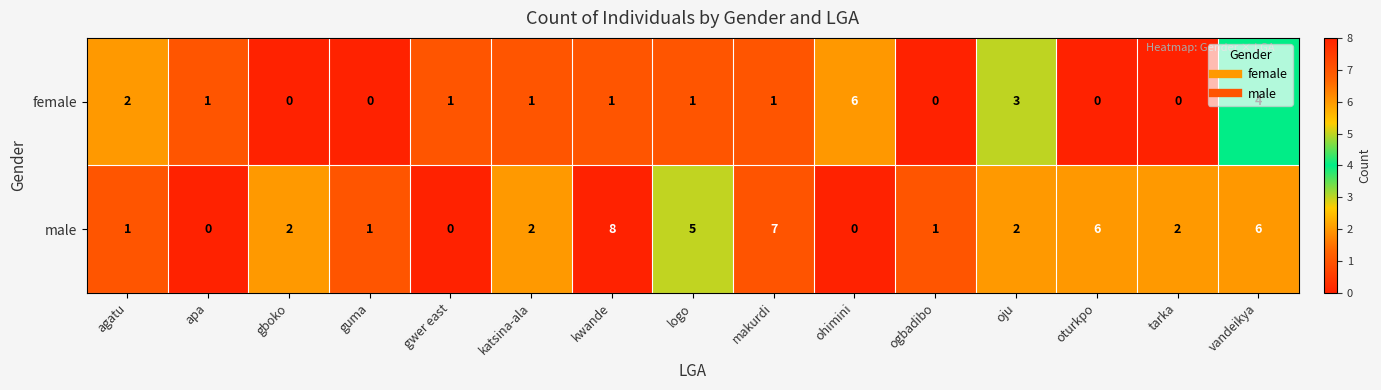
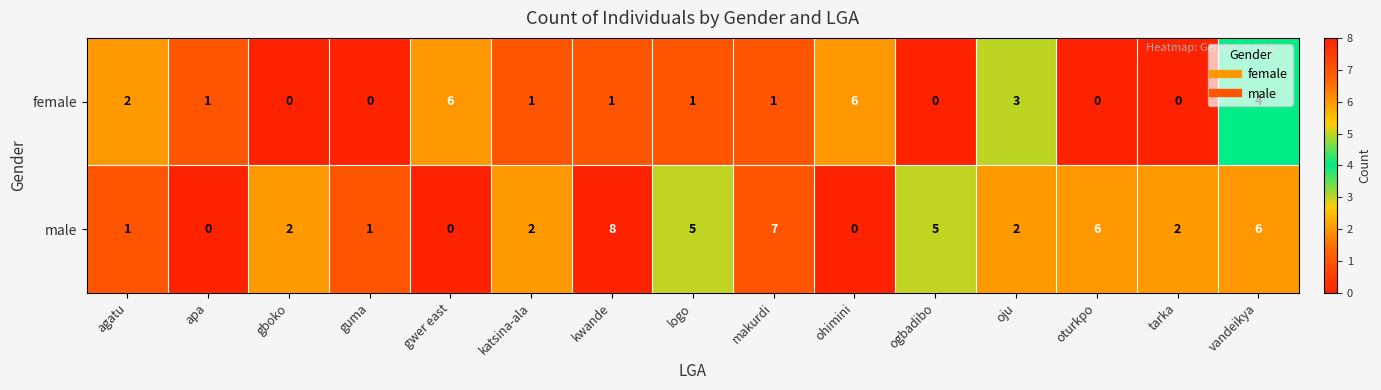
female, gwer east: 1 -> 6
male, ogbadibo: 1 -> 5
